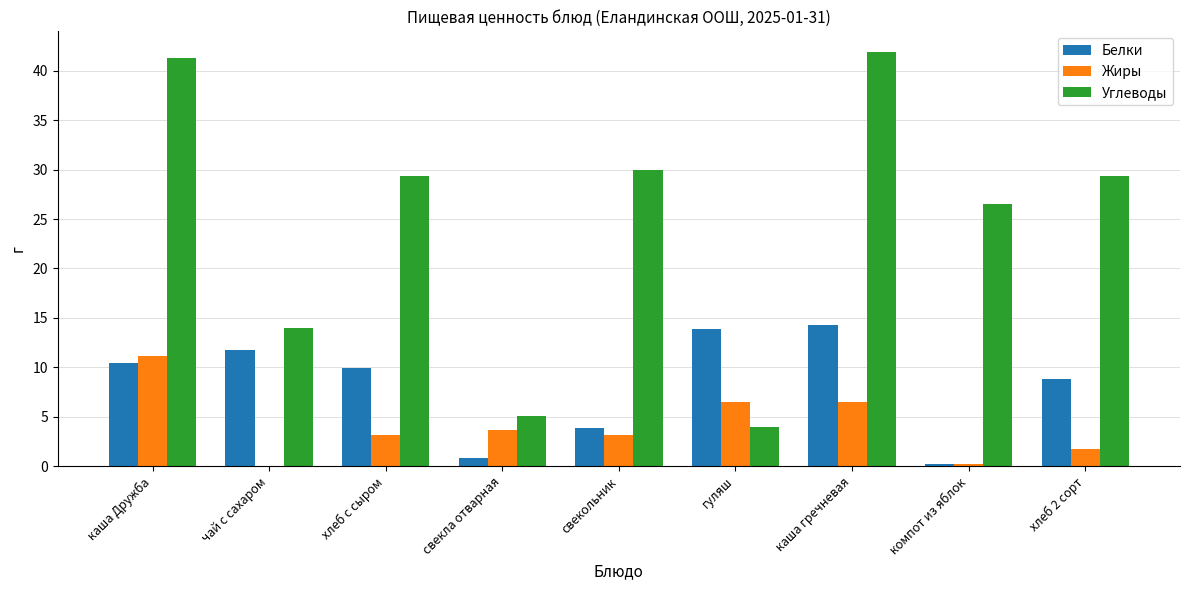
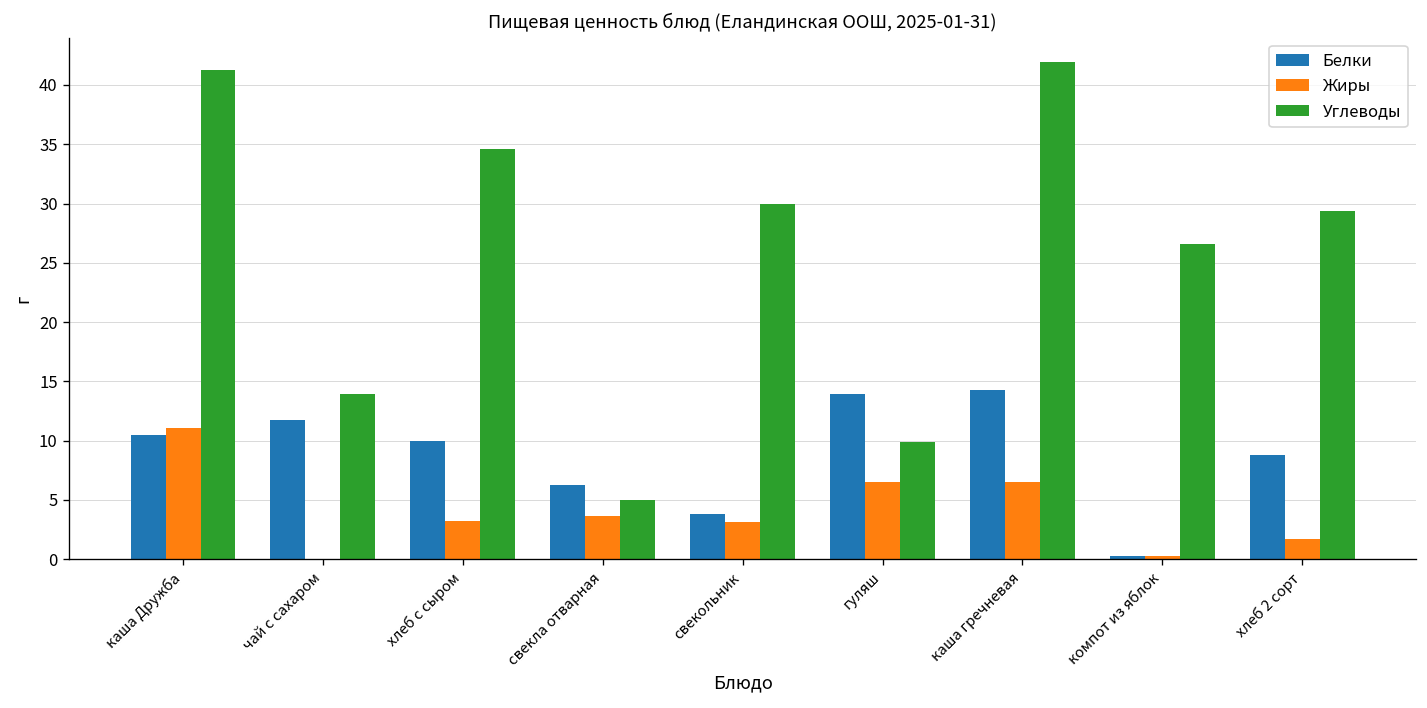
Углеводы, хлеб с сыром: 29 -> 35
Белки, свекла отварная: 1 -> 6
Углеводы, гуляш: 4 -> 10
